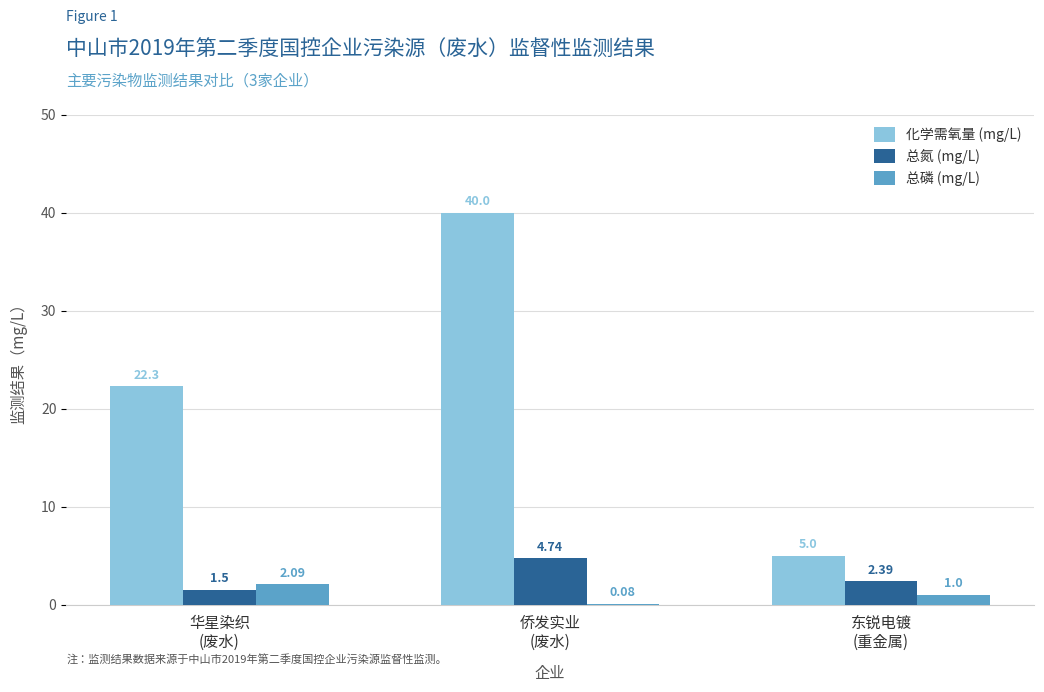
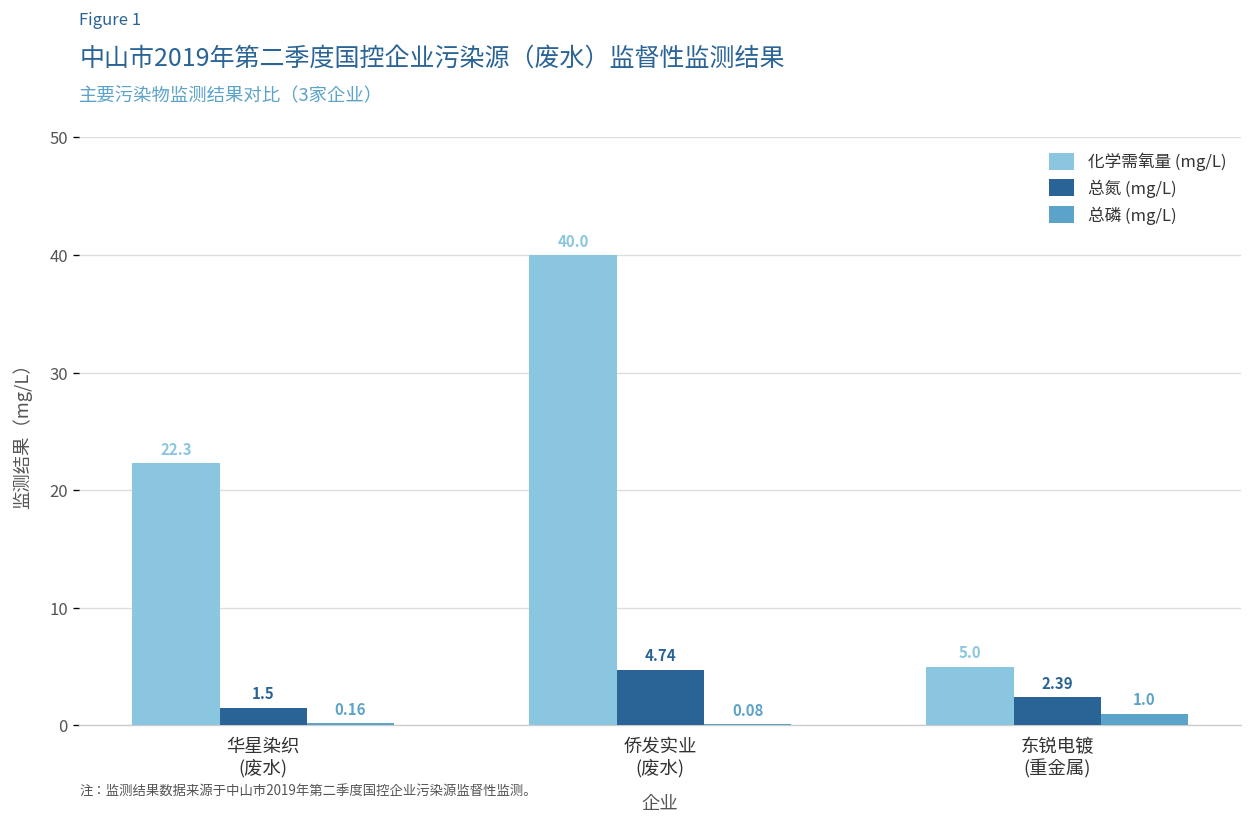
总磷 (mg/L), 华星染织 (废水): 2.09 -> 0.16
